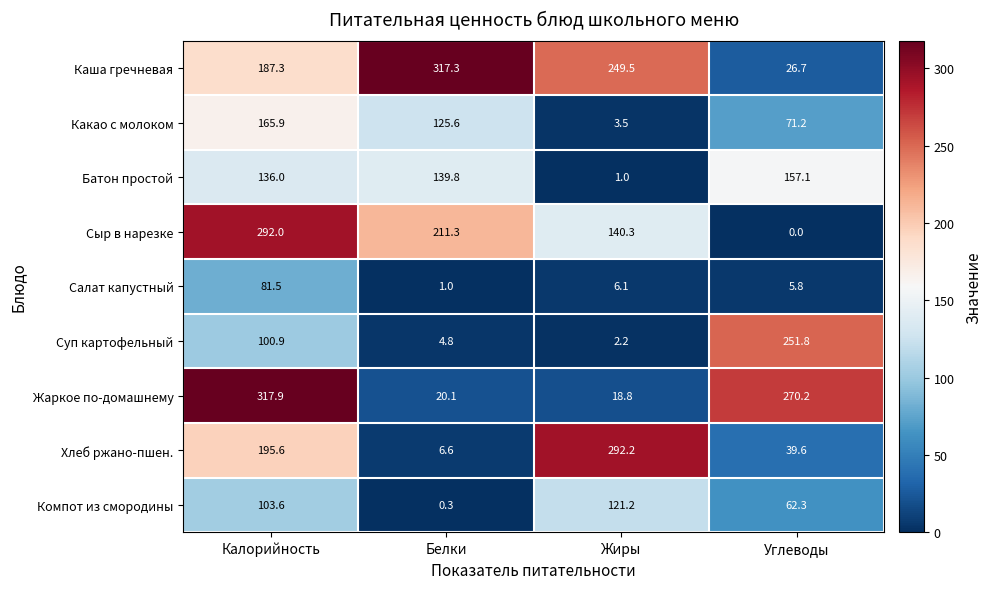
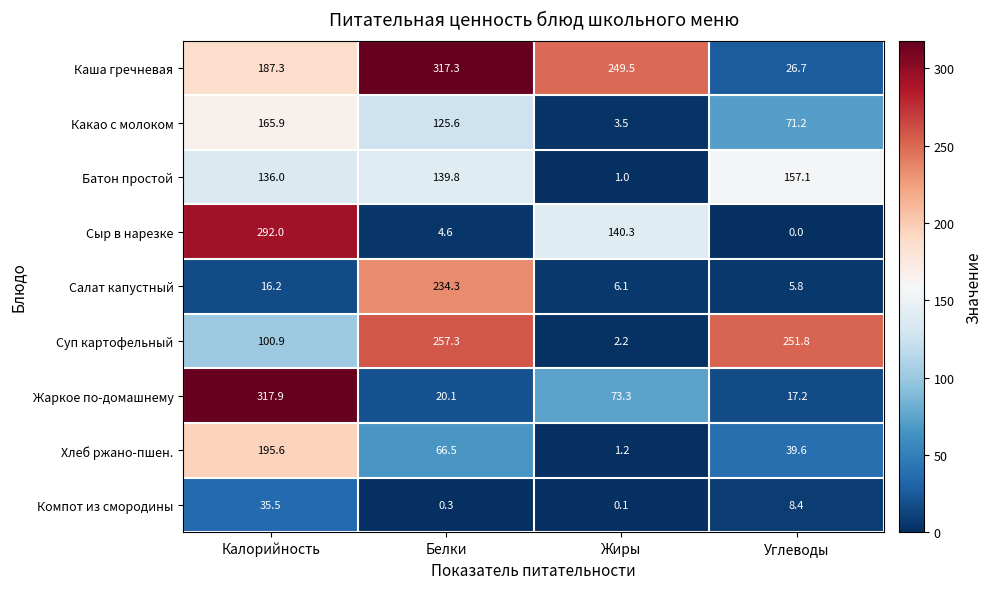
Сыр в нарезке, Белки: 211.3 -> 4.6
Салат капустный, Калорийность: 81.5 -> 16.2
Салат капустный, Белки: 1.0 -> 234.3
Суп картофельный, Белки: 4.8 -> 257.3
Жаркое по-домашнему, Жиры: 18.8 -> 73.3
Жаркое по-домашнему, Углеводы: 270.2 -> 17.2
Хлеб ржано-пшен., Белки: 6.6 -> 66.5
Хлеб ржано-пшен., Жиры: 292.2 -> 1.2
Компот из смородины, Калорийность: 103.6 -> 35.5
Компот из смородины, Жиры: 121.2 -> 0.1
Компот из смородины, Углеводы: 62.3 -> 8.4
